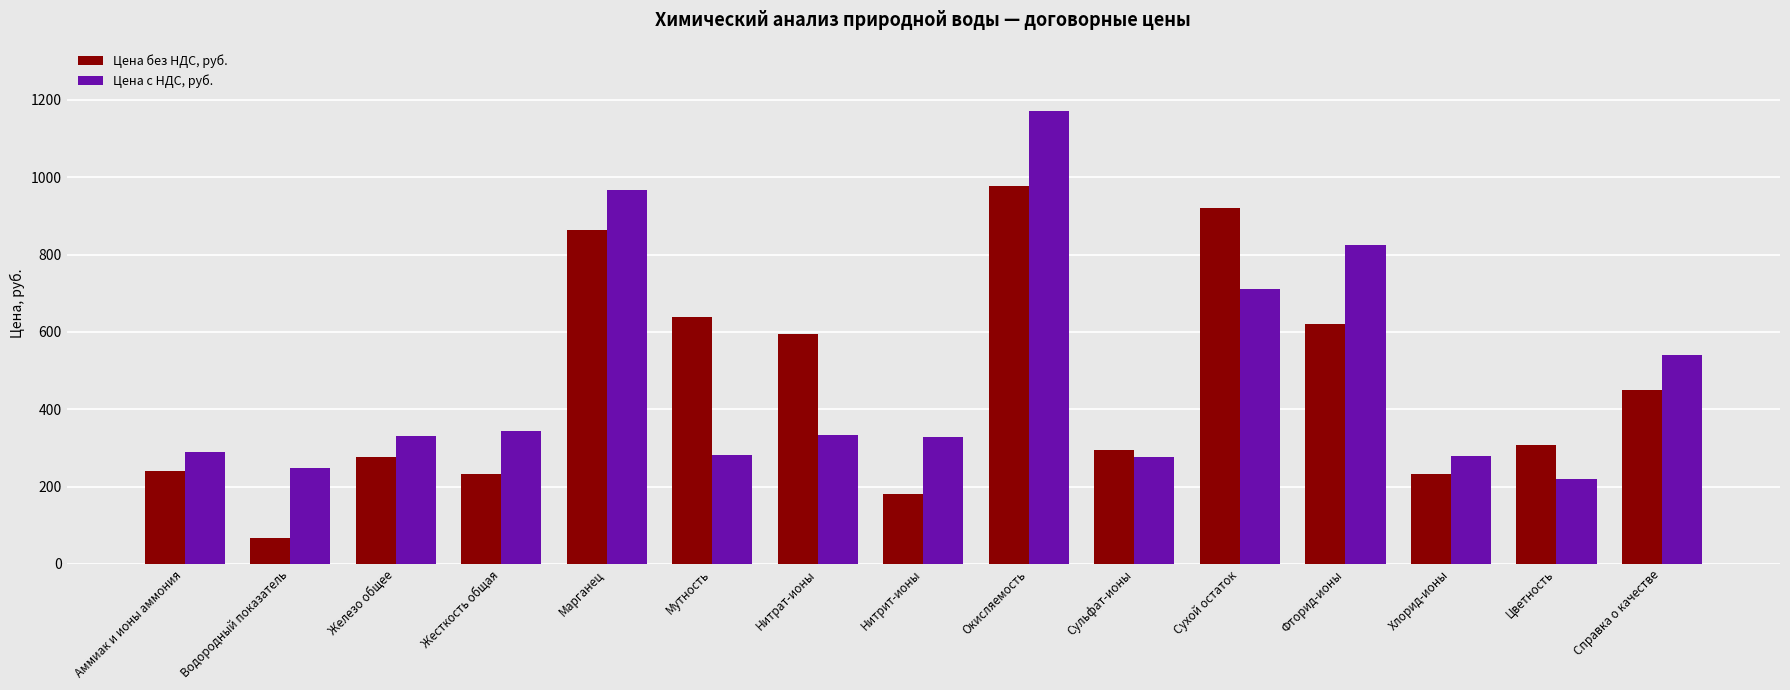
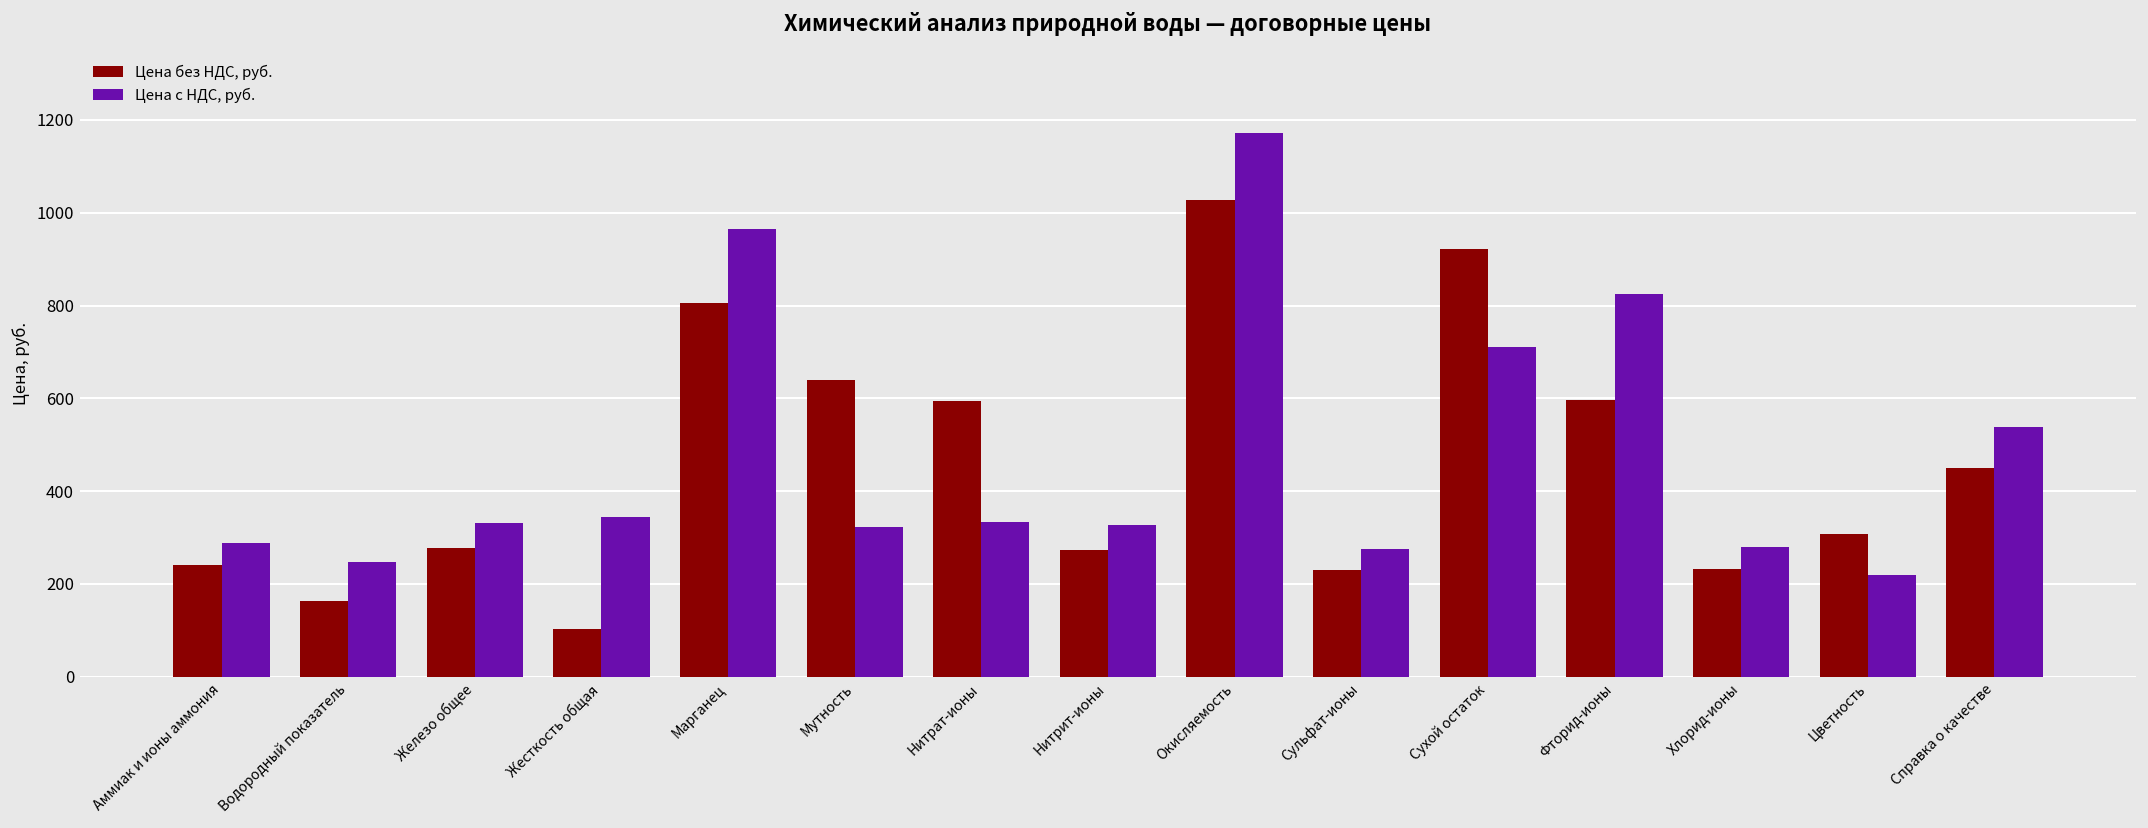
Цена без НДС, руб., Водородный показатель: 70 -> 160
Цена без НДС, руб., Жесткость общая: 230 -> 100
Цена без НДС, руб., Марганец: 860 -> 810
Цена с НДС, руб., Мутность: 280 -> 320
Цена без НДС, руб., Нитрит-ионы: 180 -> 270
Цена без НДС, руб., Окисляемость: 980 -> 1030
Цена без НДС, руб., Сульфат-ионы: 290 -> 230
Цена без НДС, руб., Фторид-ионы: 620 -> 600
